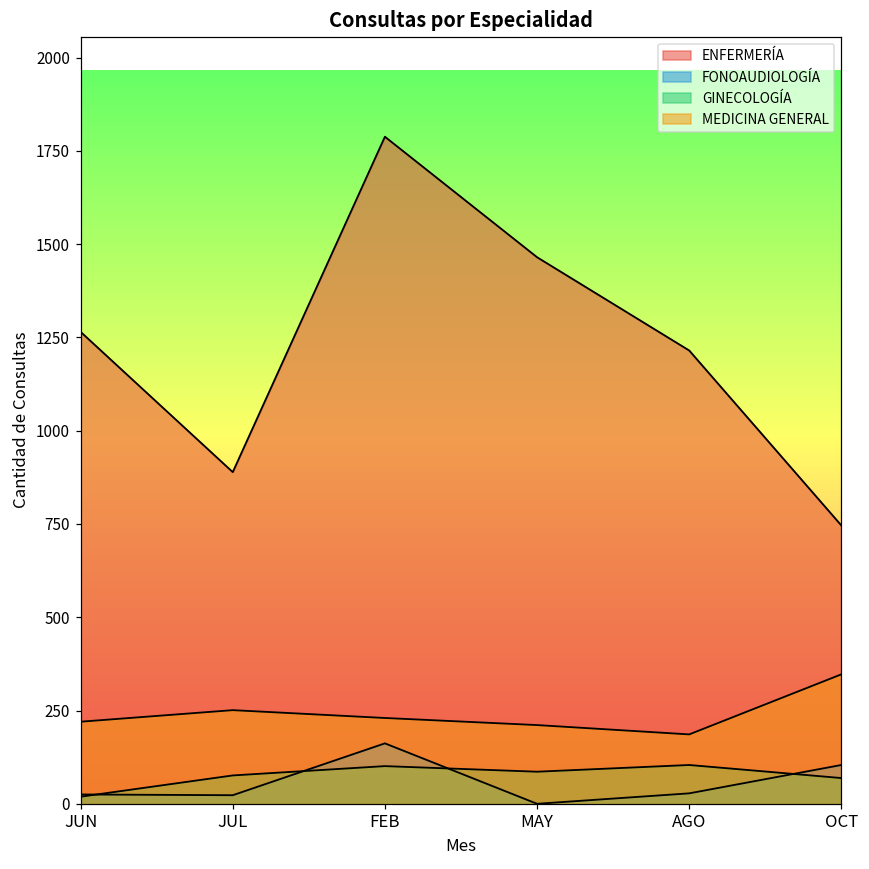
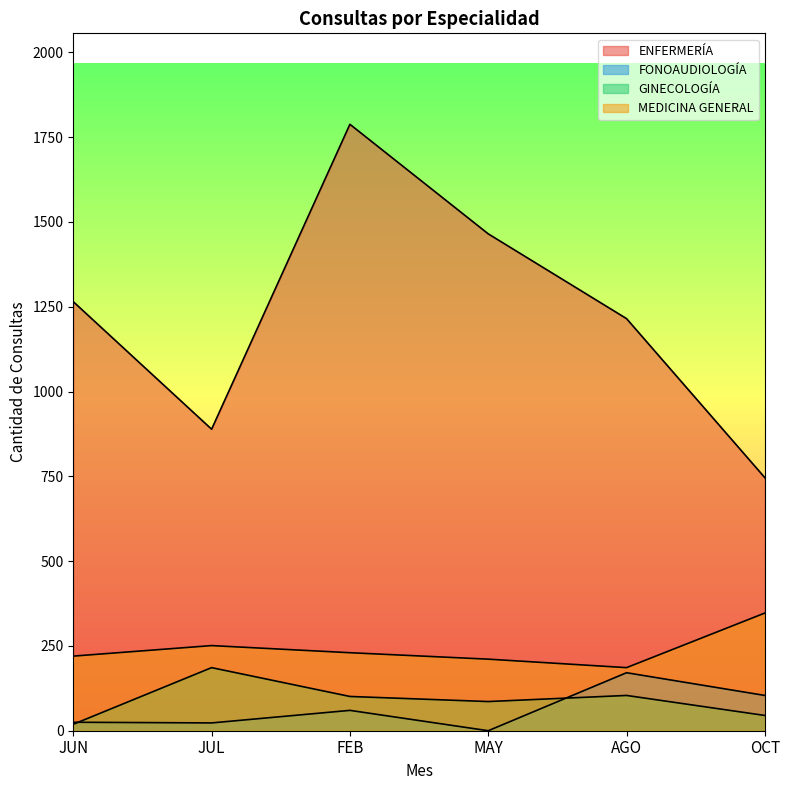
GINECOLOGÍA, JUL: 80 -> 190
FONOAUDIOLOGÍA, FEB: 160 -> 60
FONOAUDIOLOGÍA, AGO: 30 -> 170
GINECOLOGÍA, OCT: 70 -> 50
